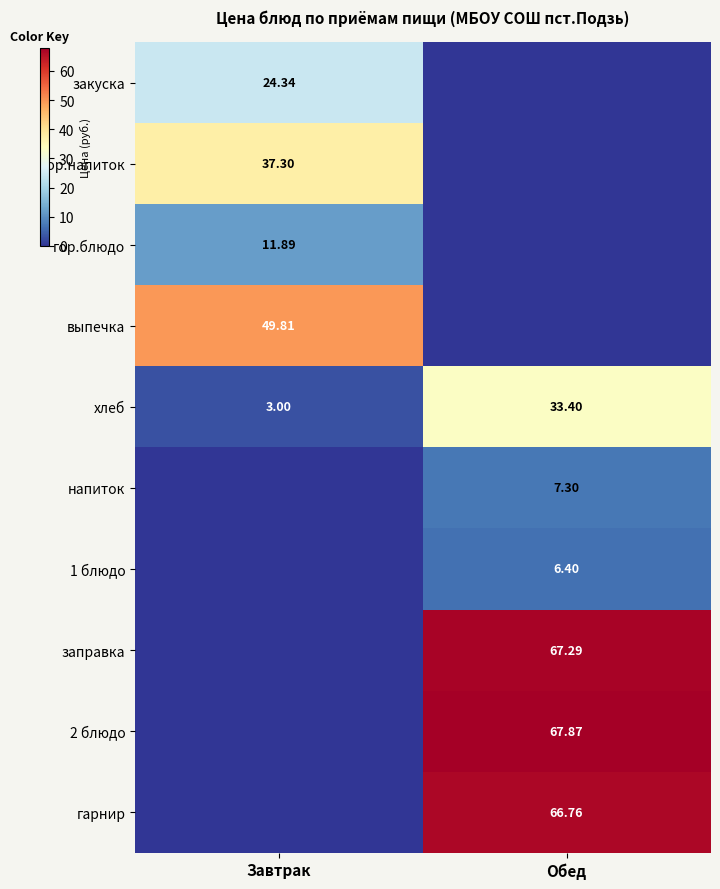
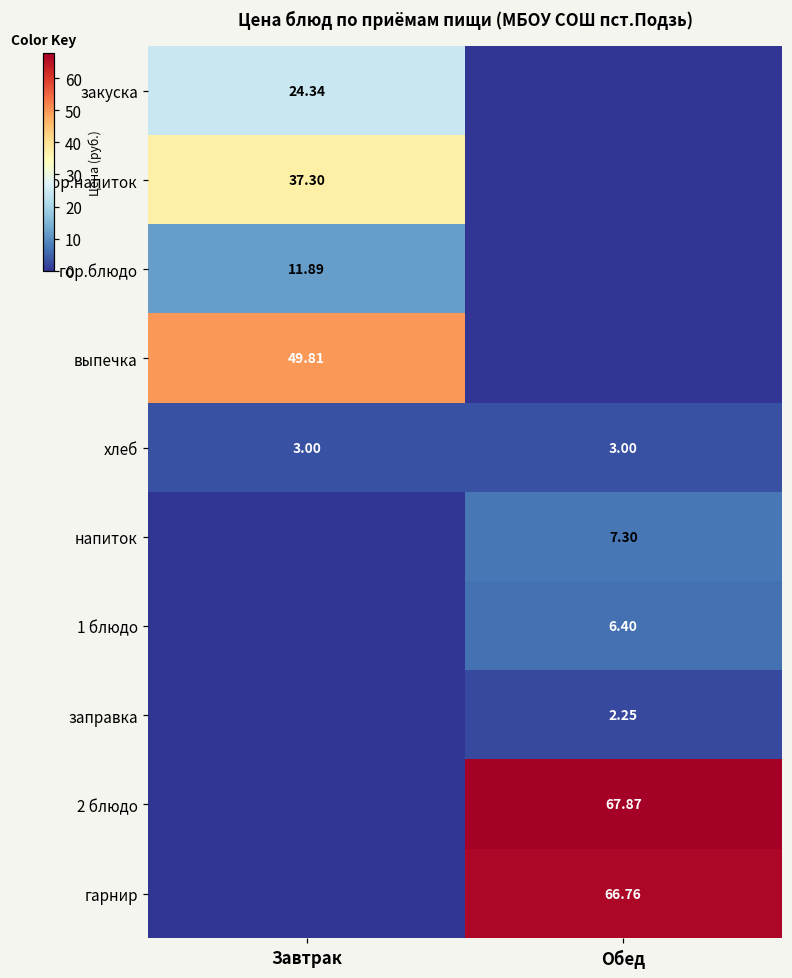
хлеб, Обед: 33.40 -> 3.00
заправка, Обед: 67.29 -> 2.25
